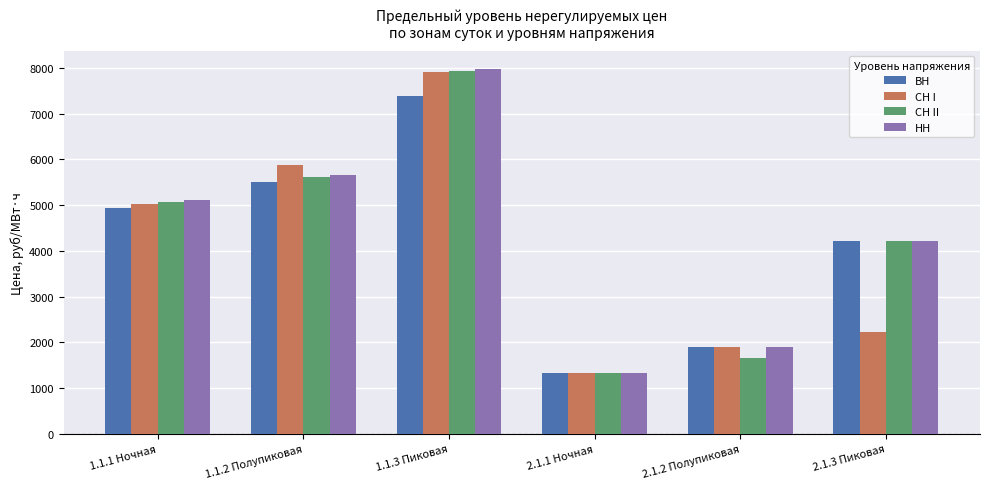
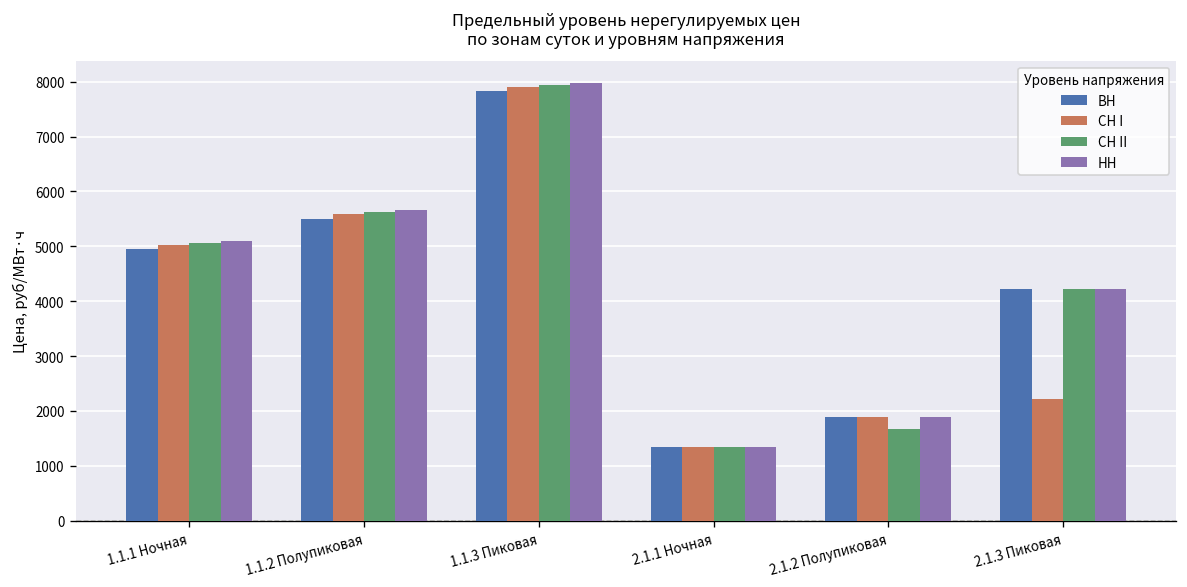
СН I, 1.1.2 Полупиковая: 5900 -> 5600
ВН, 1.1.3 Пиковая: 7400 -> 7800
